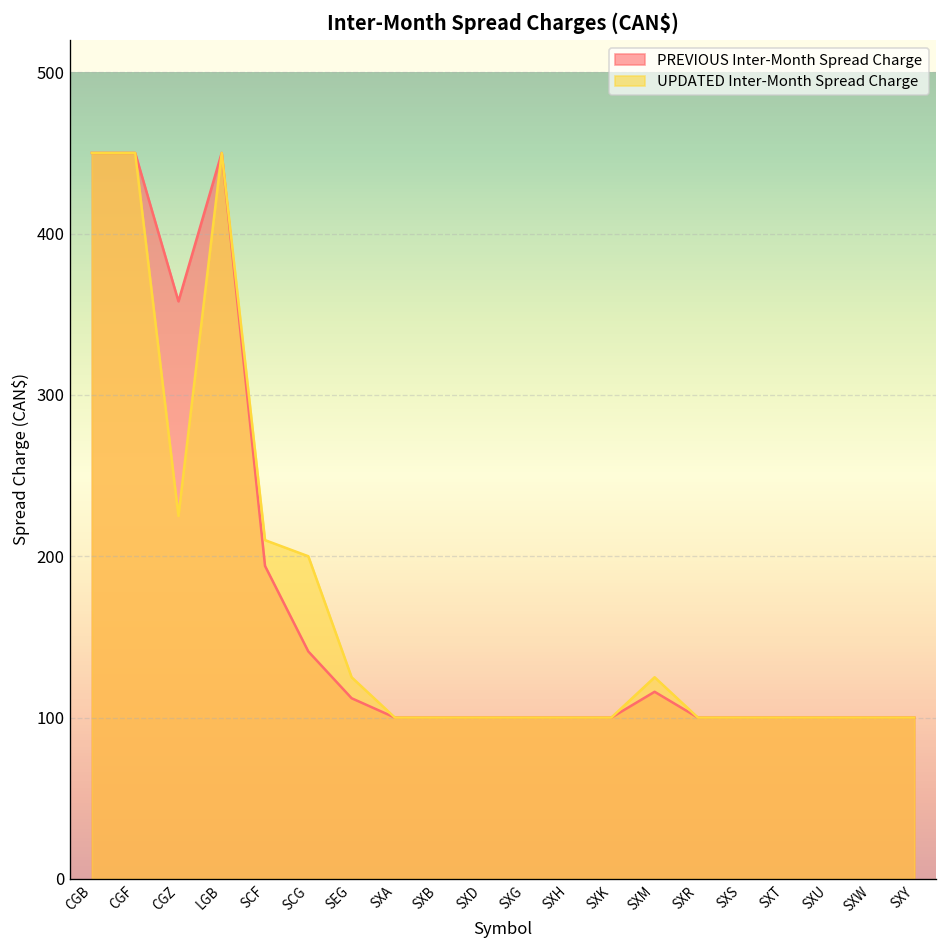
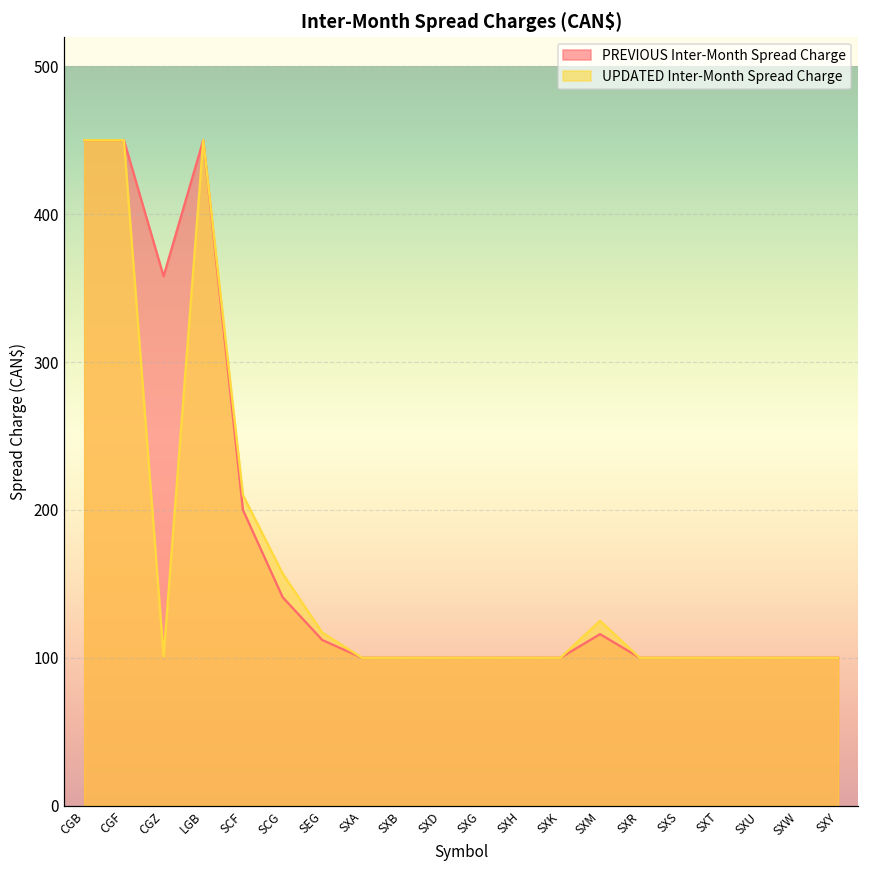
UPDATED Inter-Month Spread Charge, CGZ: 225 -> 101
PREVIOUS Inter-Month Spread Charge, SCF: 194 -> 200
UPDATED Inter-Month Spread Charge, SCG: 200 -> 157
UPDATED Inter-Month Spread Charge, SEG: 125 -> 117
